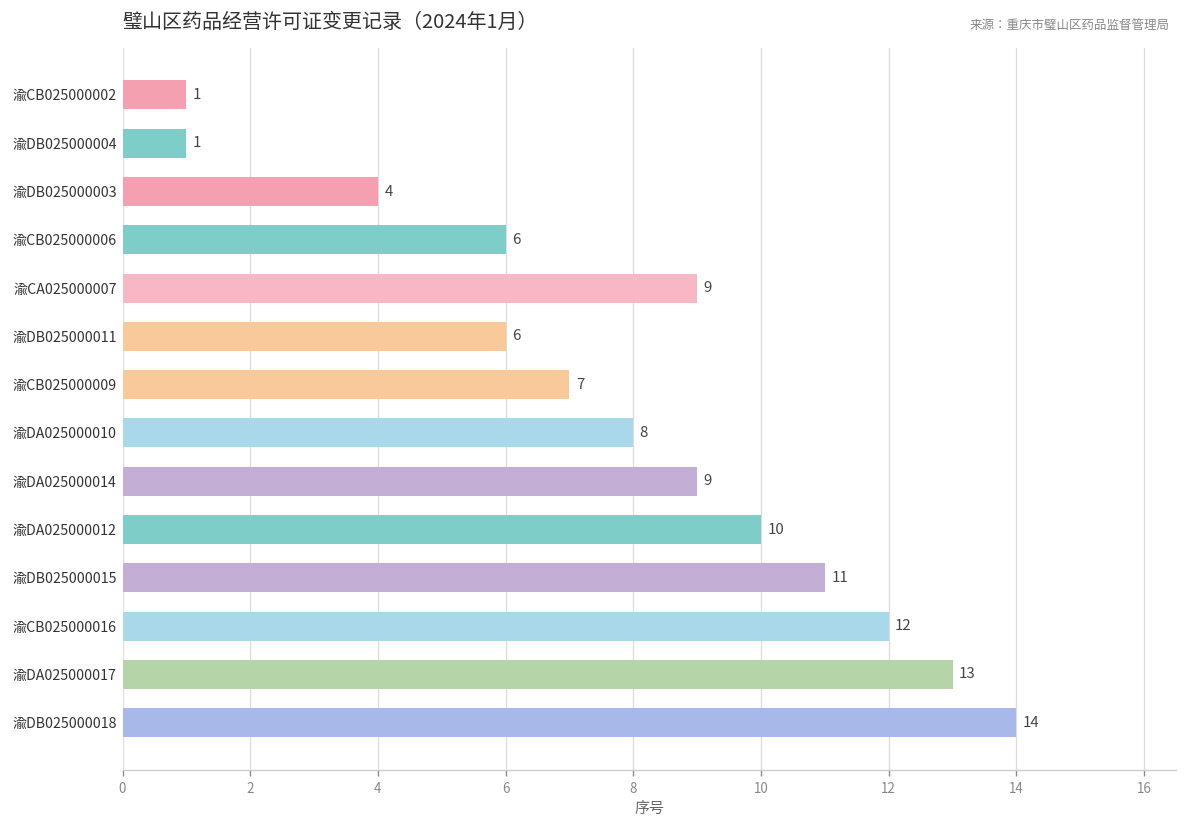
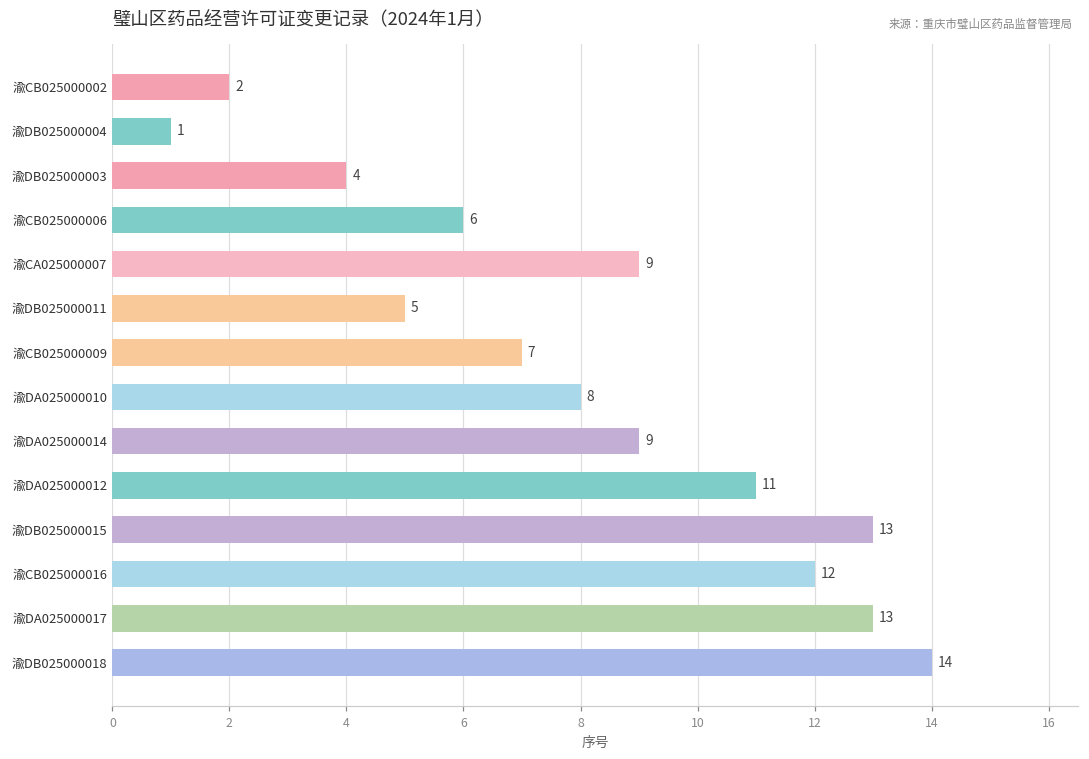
渝CB025000002: 1 -> 2
渝DB025000011: 6 -> 5
渝DA025000012: 10 -> 11
渝DB025000015: 11 -> 13
